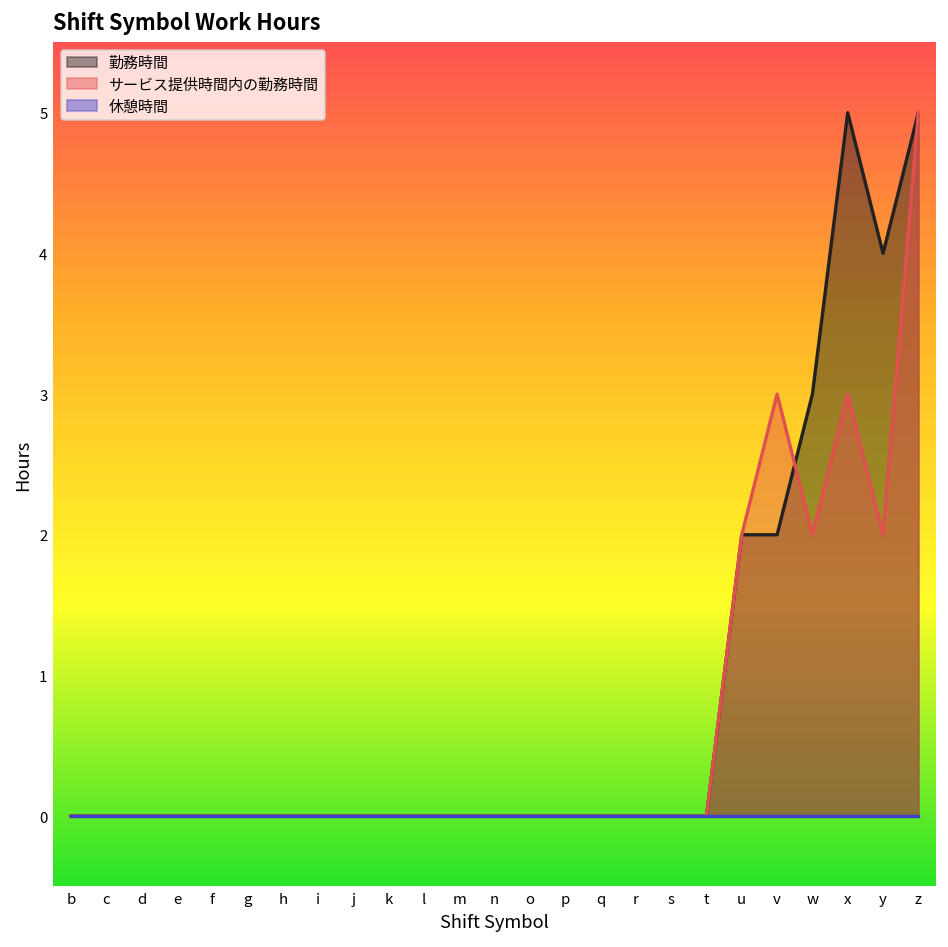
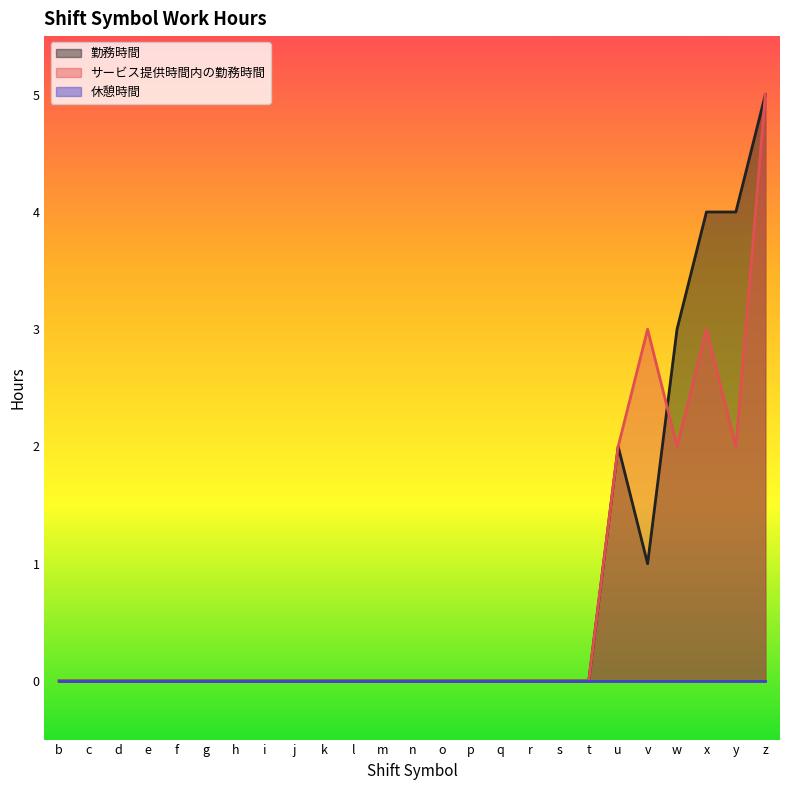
勤務時間, v: 2 -> 1
勤務時間, x: 5 -> 4
